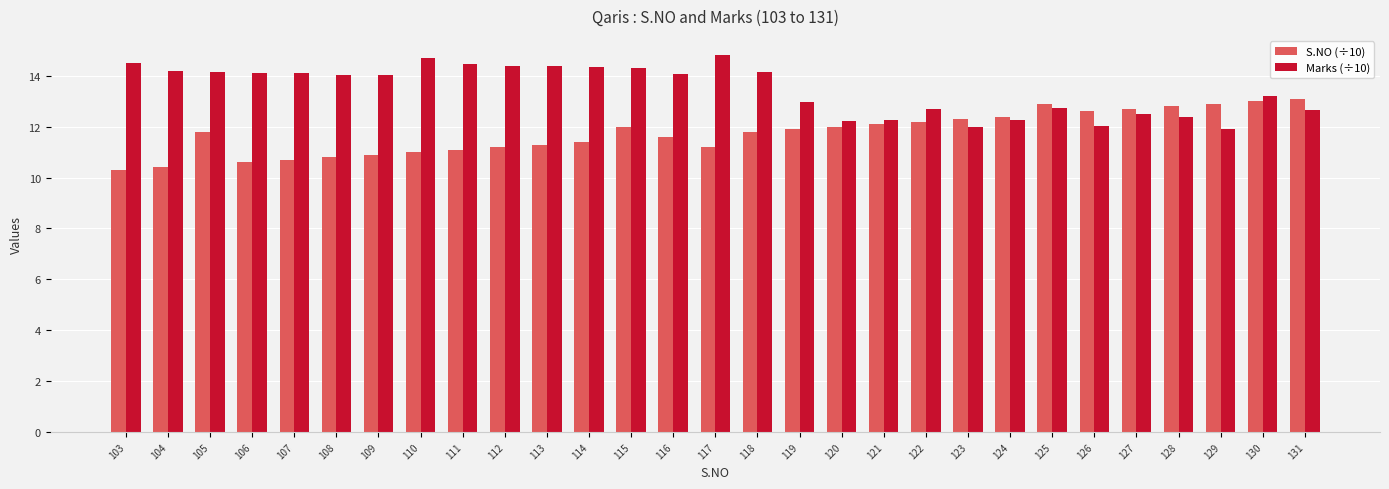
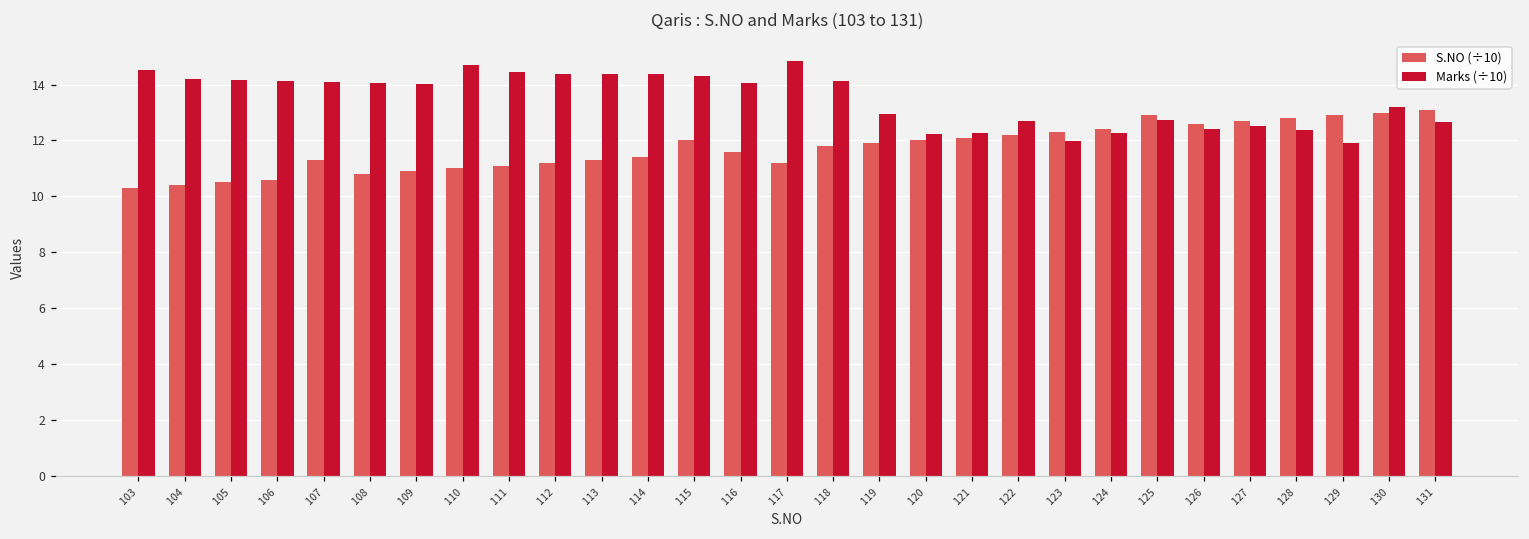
S.NO (÷10), 105: 11.8 -> 10.5
S.NO (÷10), 107: 10.7 -> 11.3
Marks (÷10), 126: 12.0 -> 12.4
